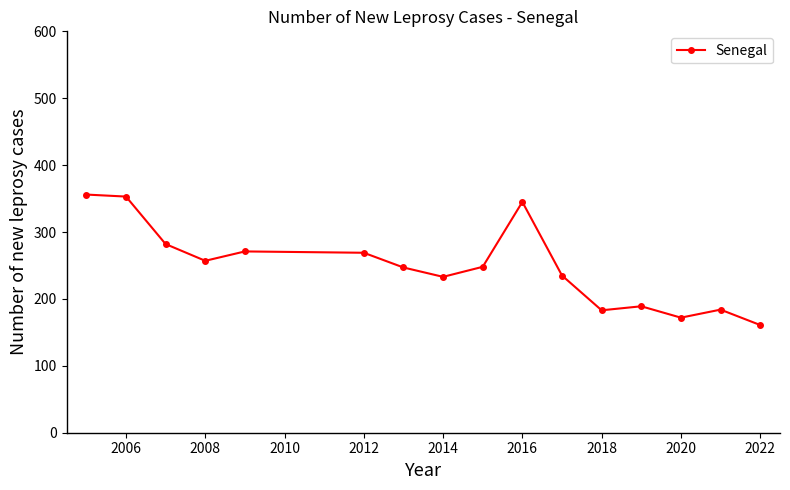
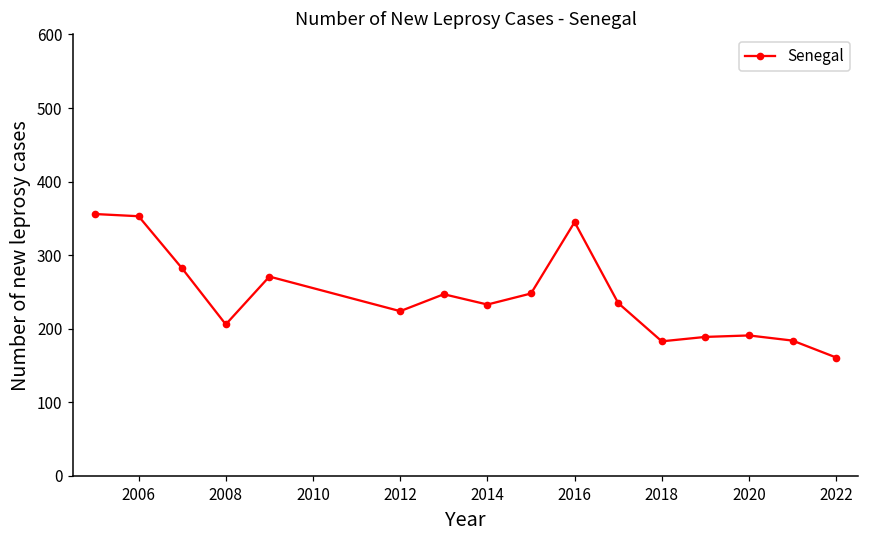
2008: 260 -> 210
2012: 270 -> 220
2020: 170 -> 190
